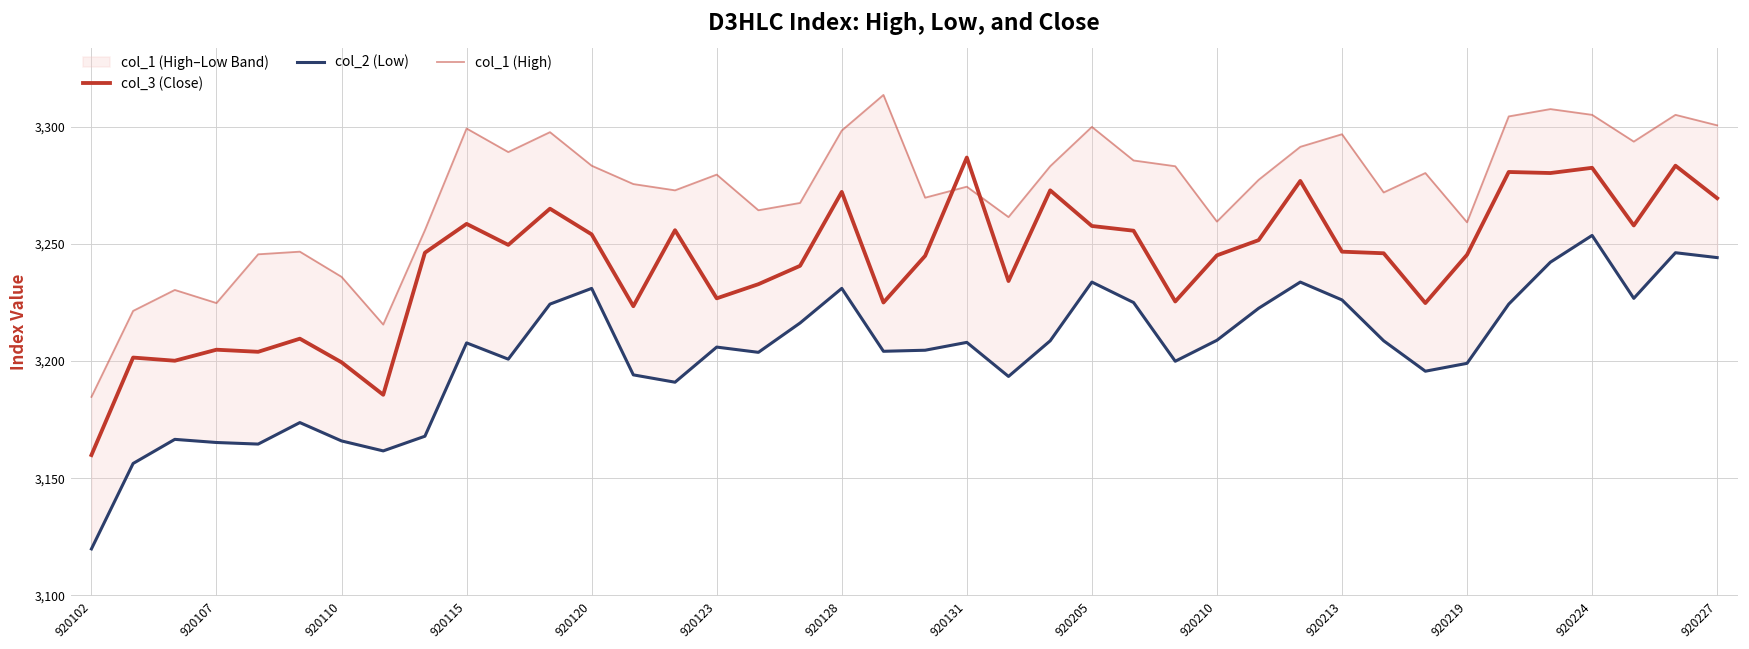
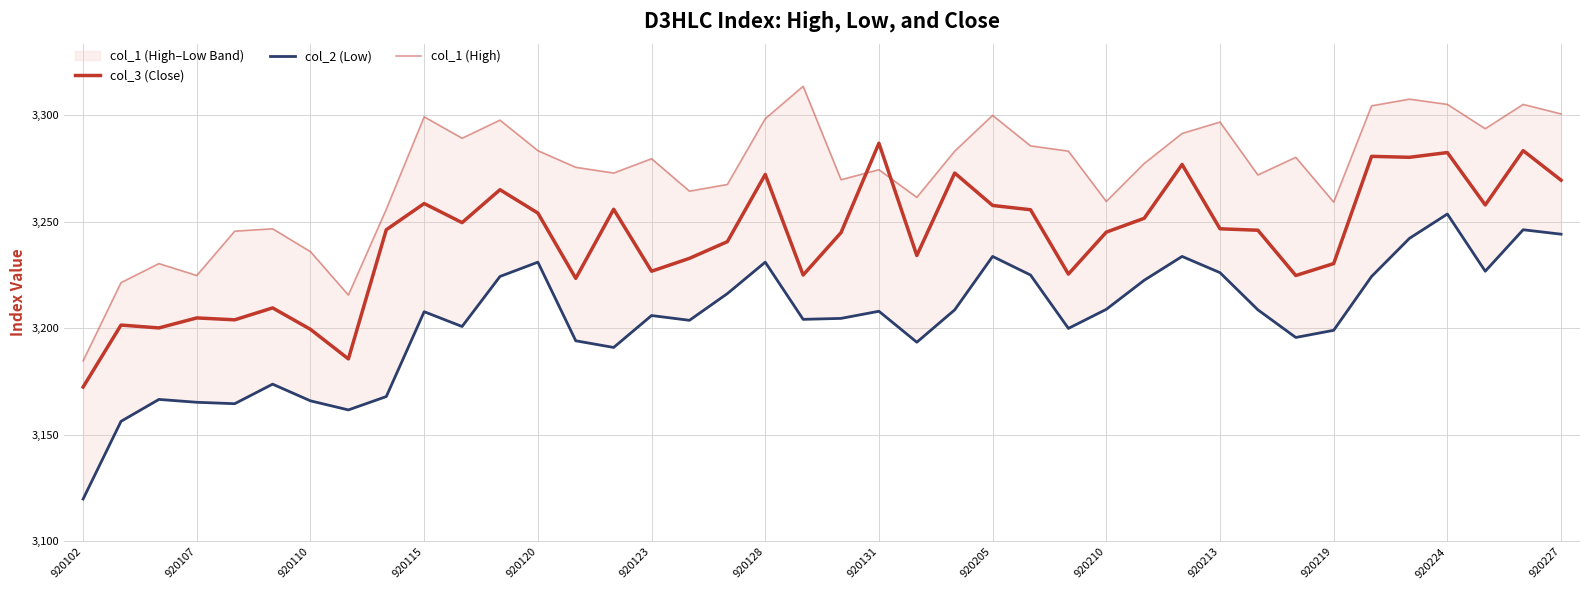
col_3 (Close), 920102: 3,160 -> 3,172
col_3 (Close), 920219: 3,245 -> 3,230
